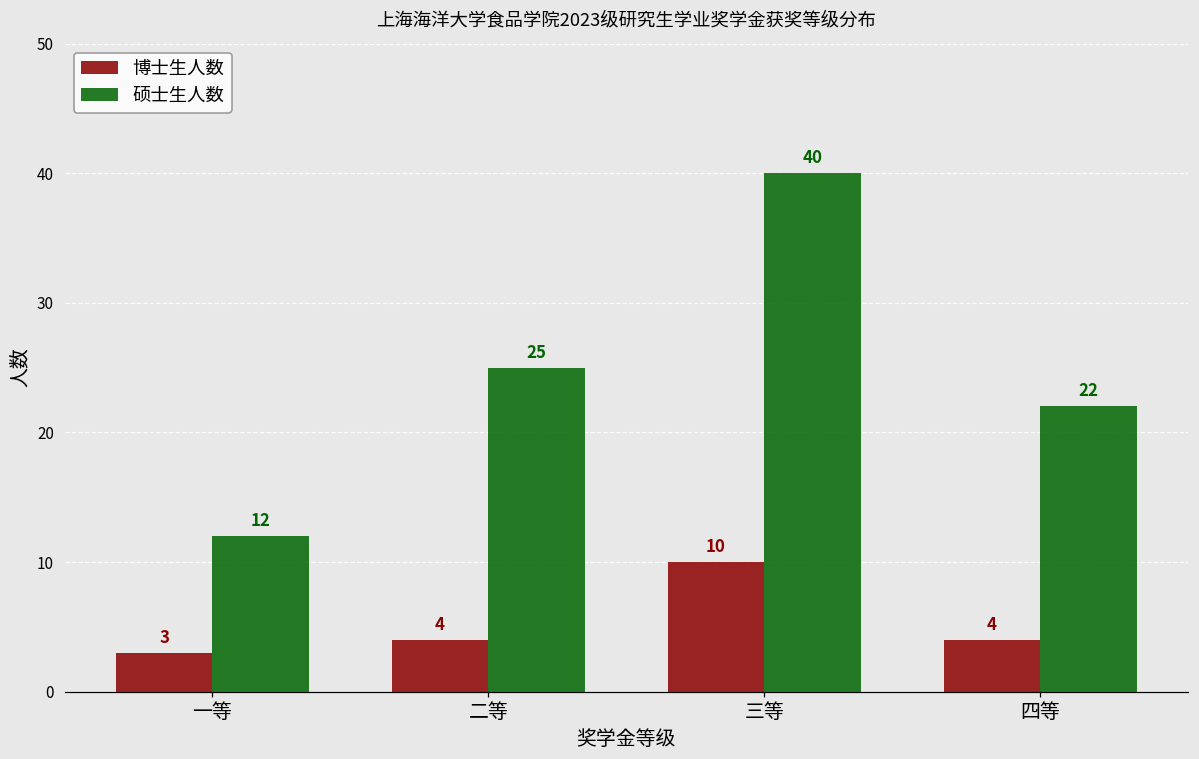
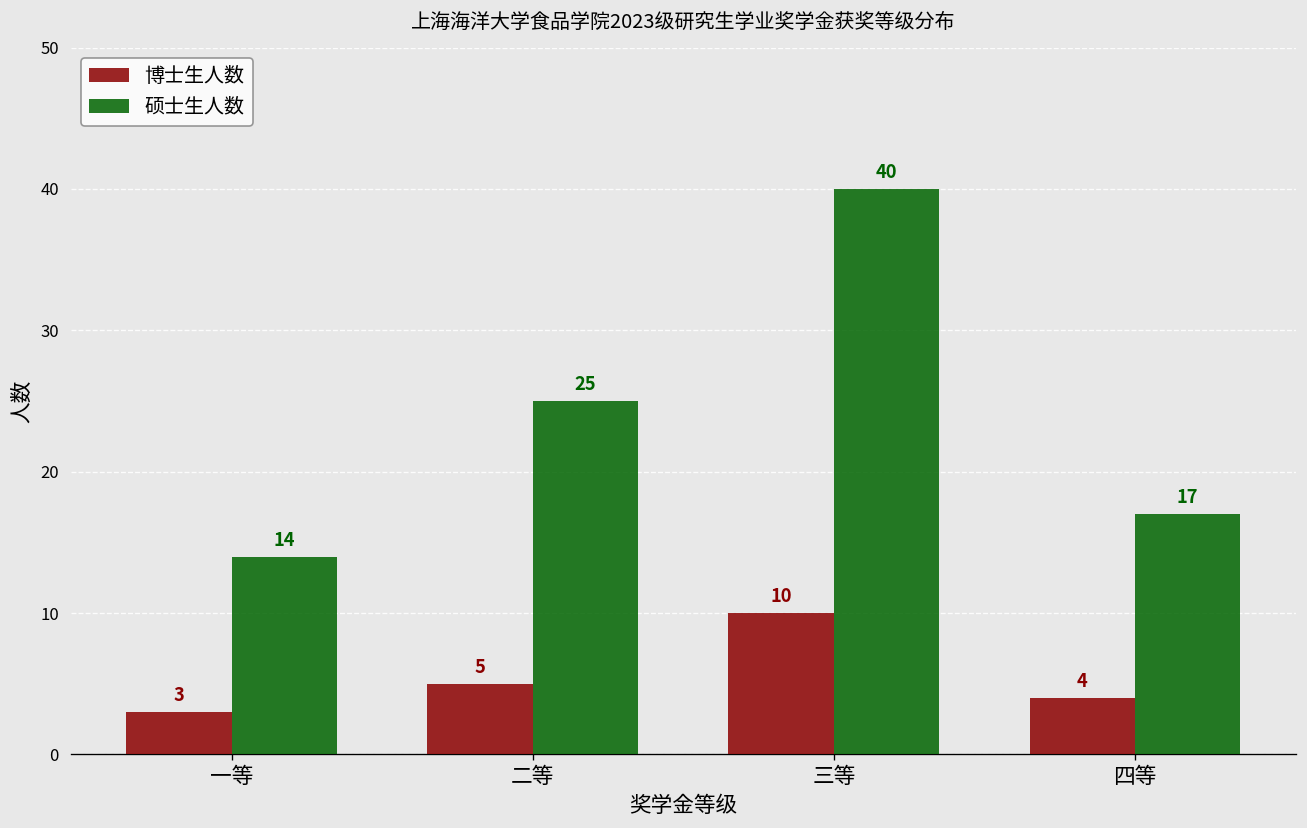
硕士生人数, 一等: 12 -> 14
博士生人数, 二等: 4 -> 5
硕士生人数, 四等: 22 -> 17
